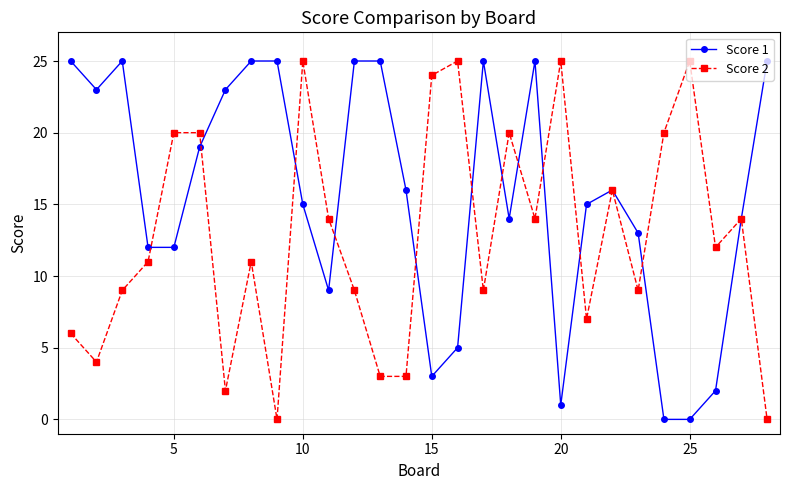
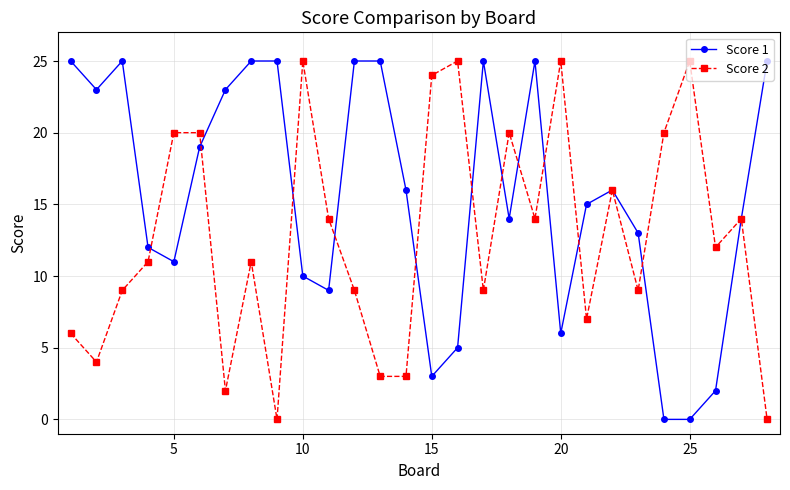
Score 1, 5: 12 -> 11
Score 1, 10: 15 -> 10
Score 1, 20: 1 -> 6
